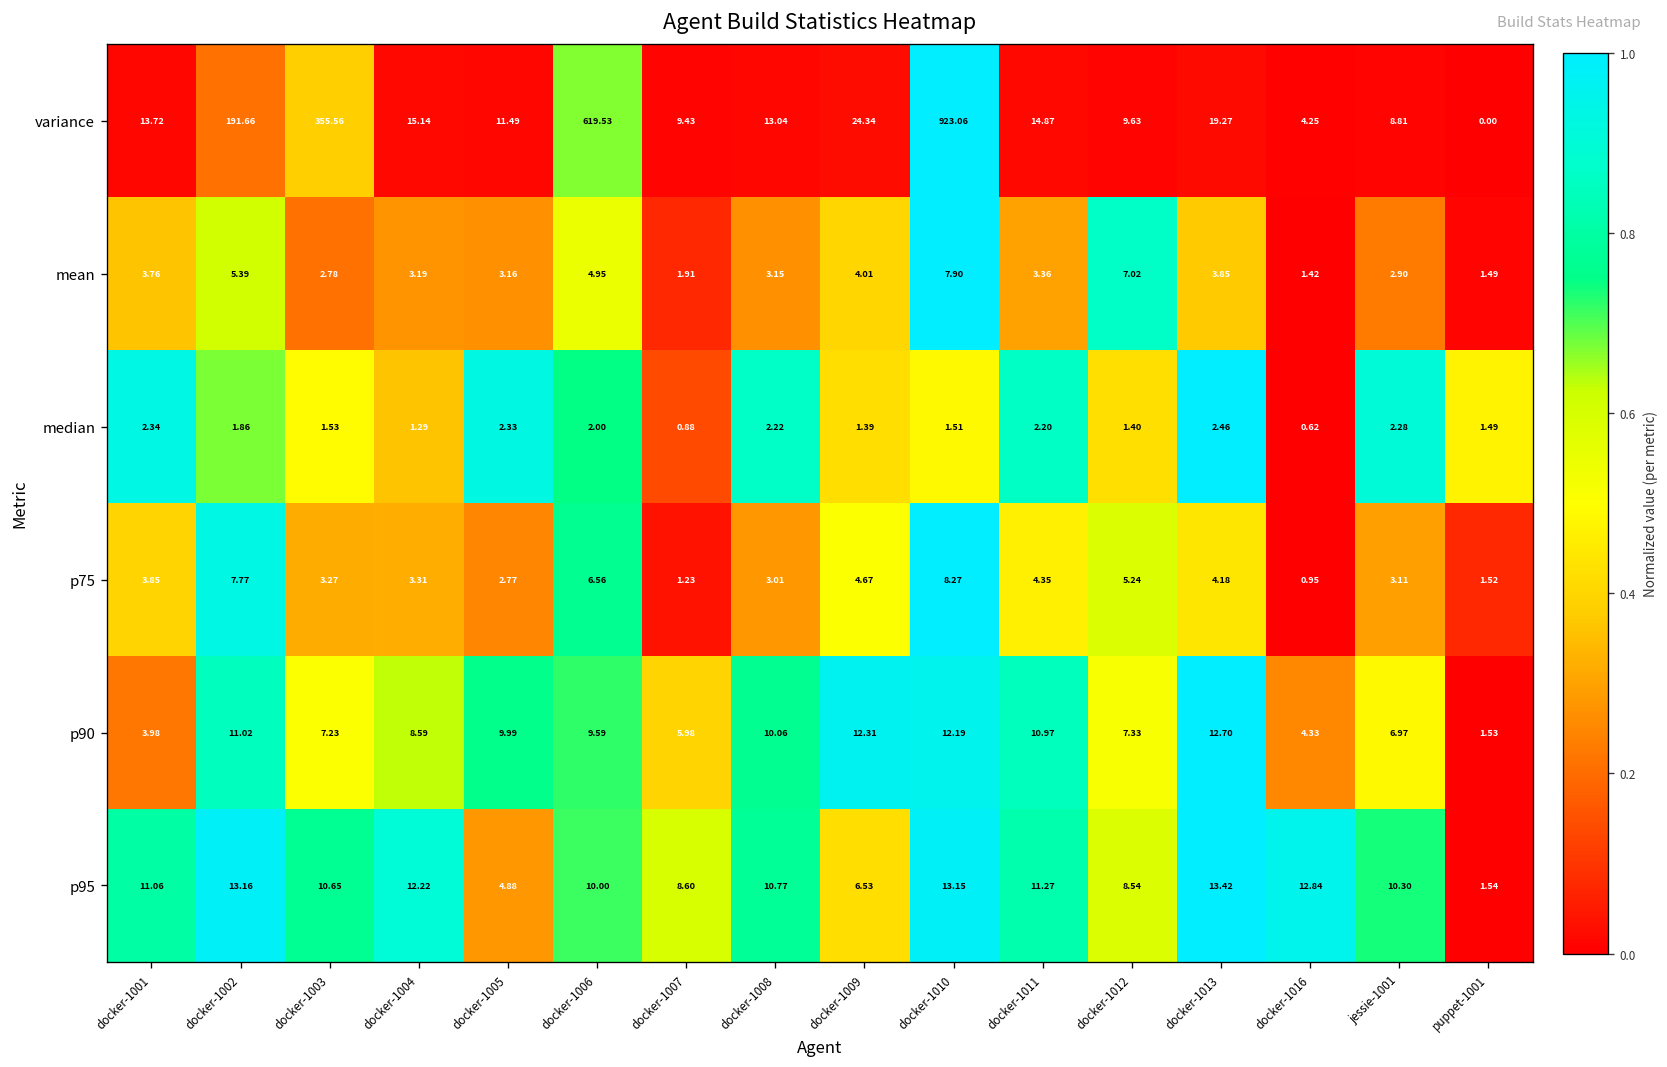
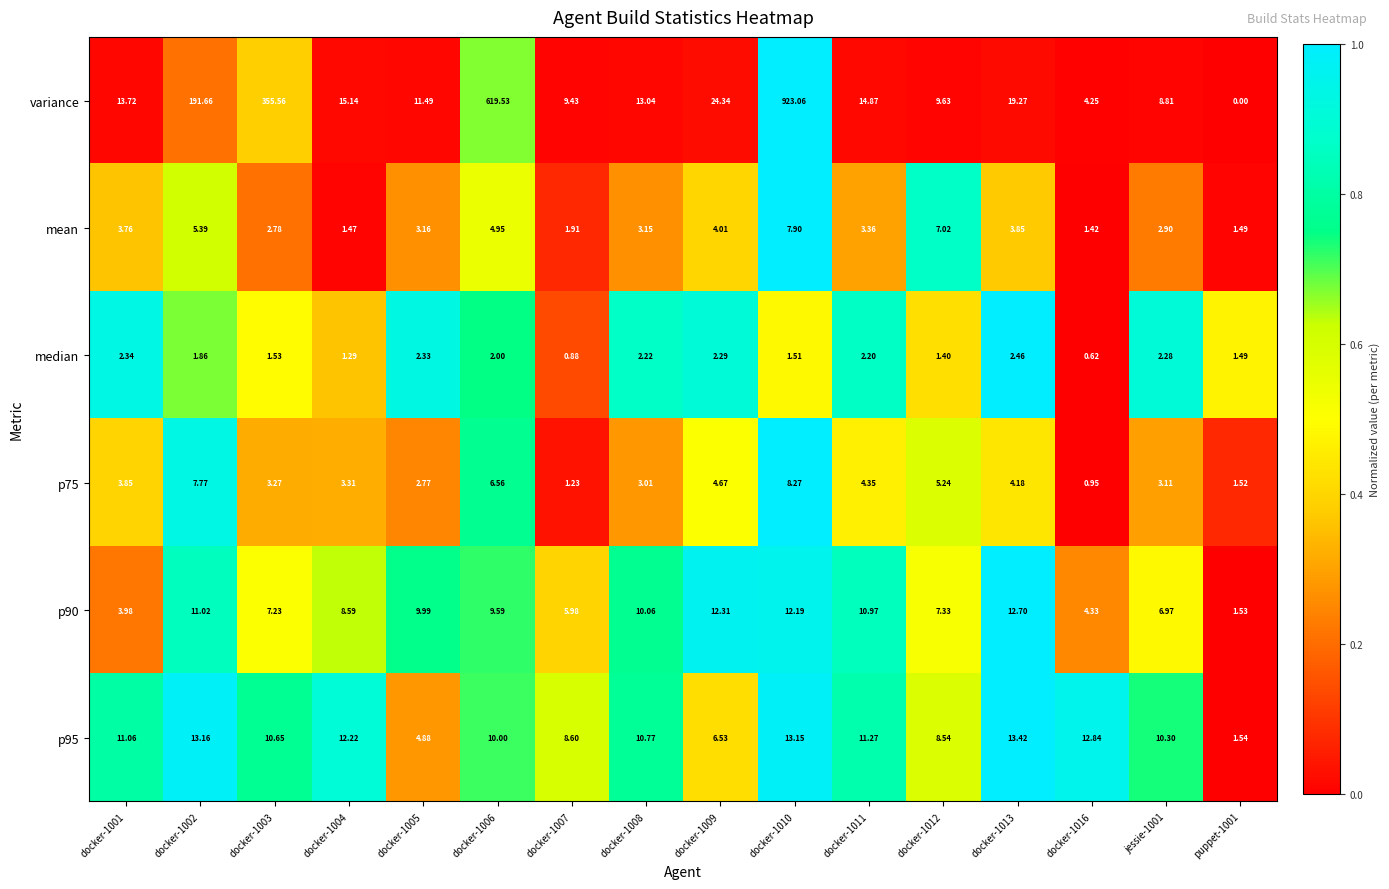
mean, docker-1004: 3.19 -> 1.47
median, docker-1009: 1.39 -> 2.29
